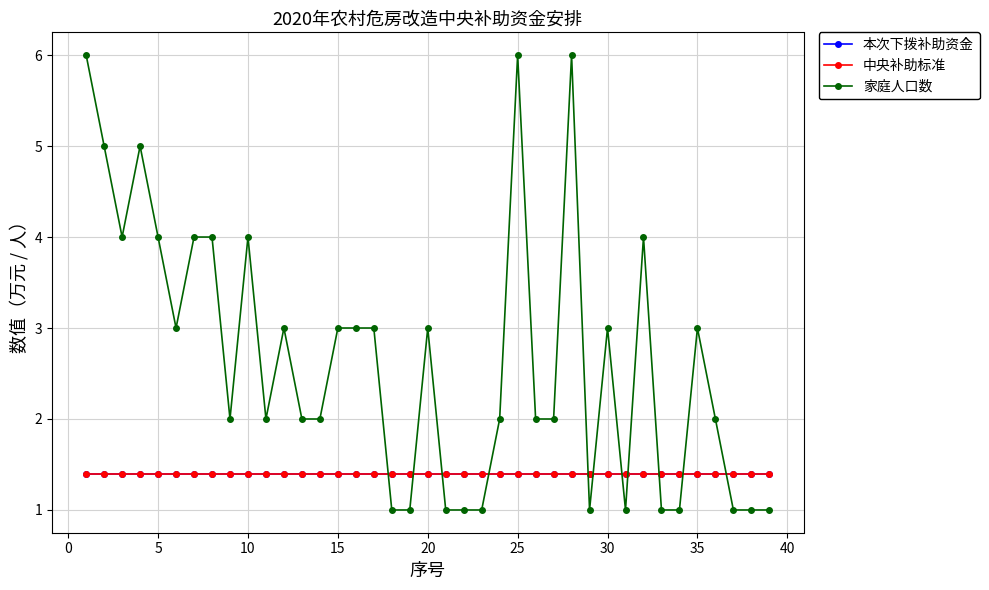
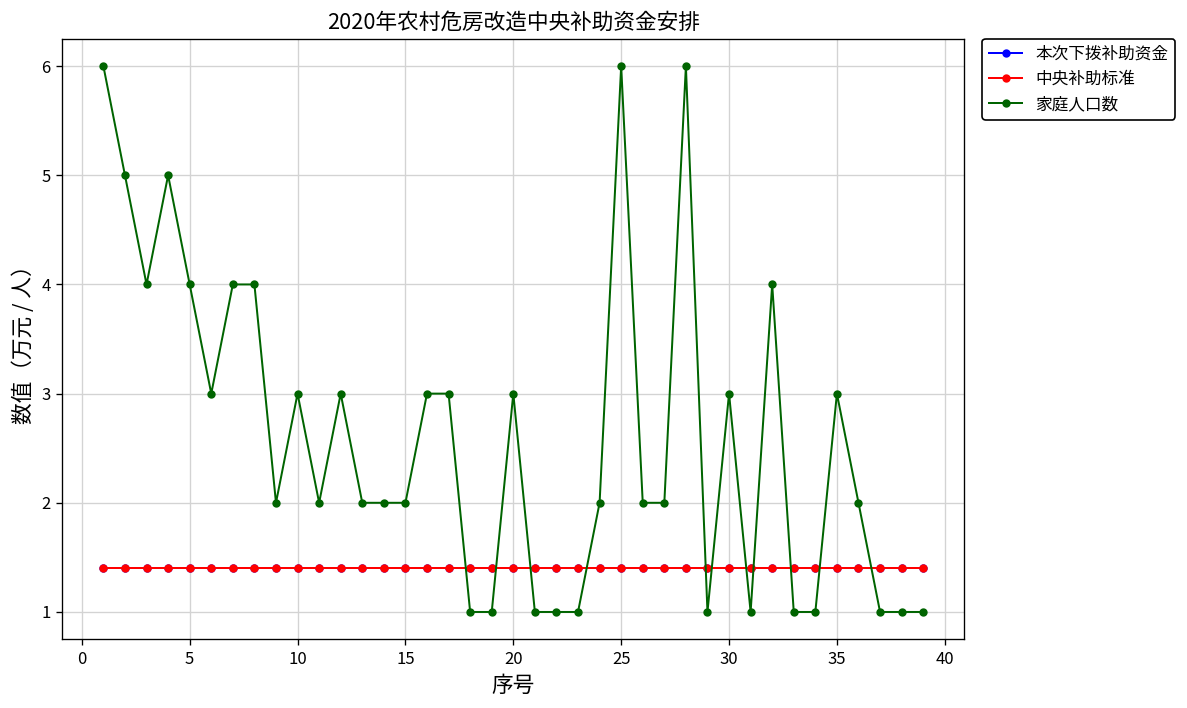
家庭人口数, 10: 4 -> 3
家庭人口数, 15: 3 -> 2
